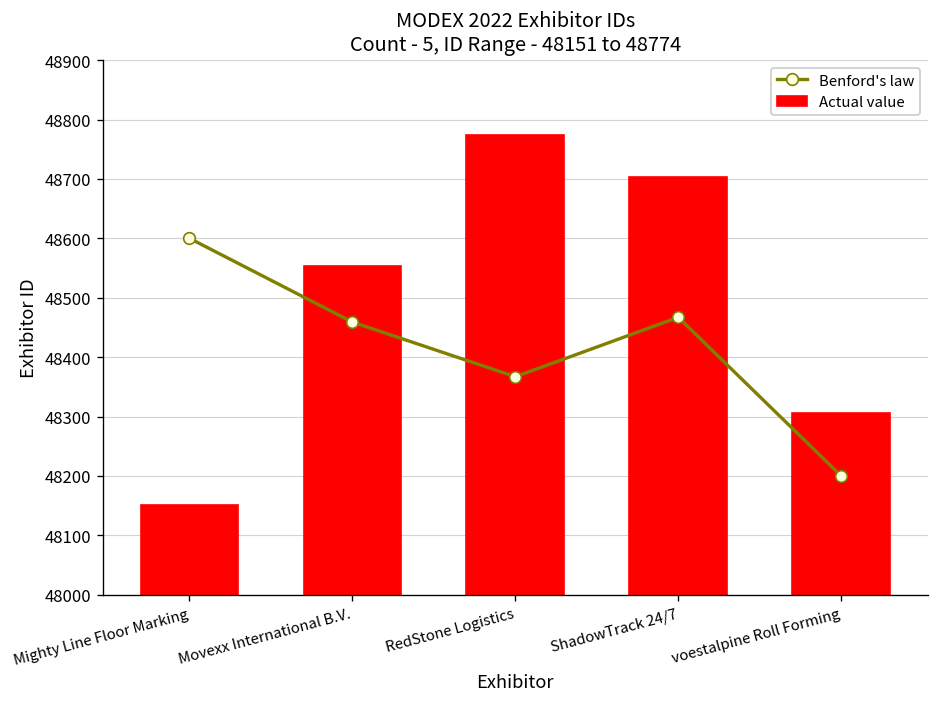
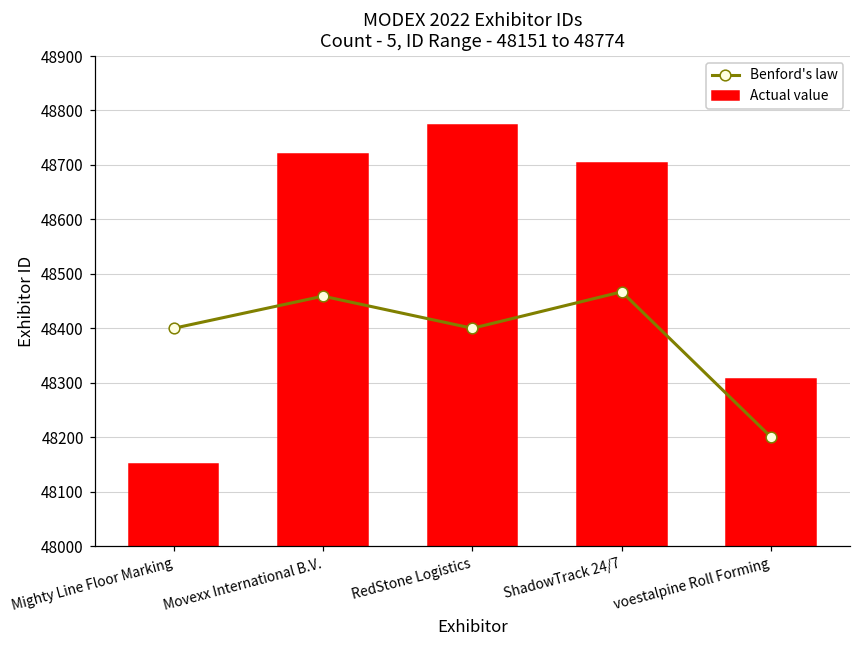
Benford's law, Mighty Line Floor Marking: 48600 -> 48400
Actual value, Movexx International B.V.: 48550 -> 48720
Benford's law, RedStone Logistics: 48370 -> 48400
